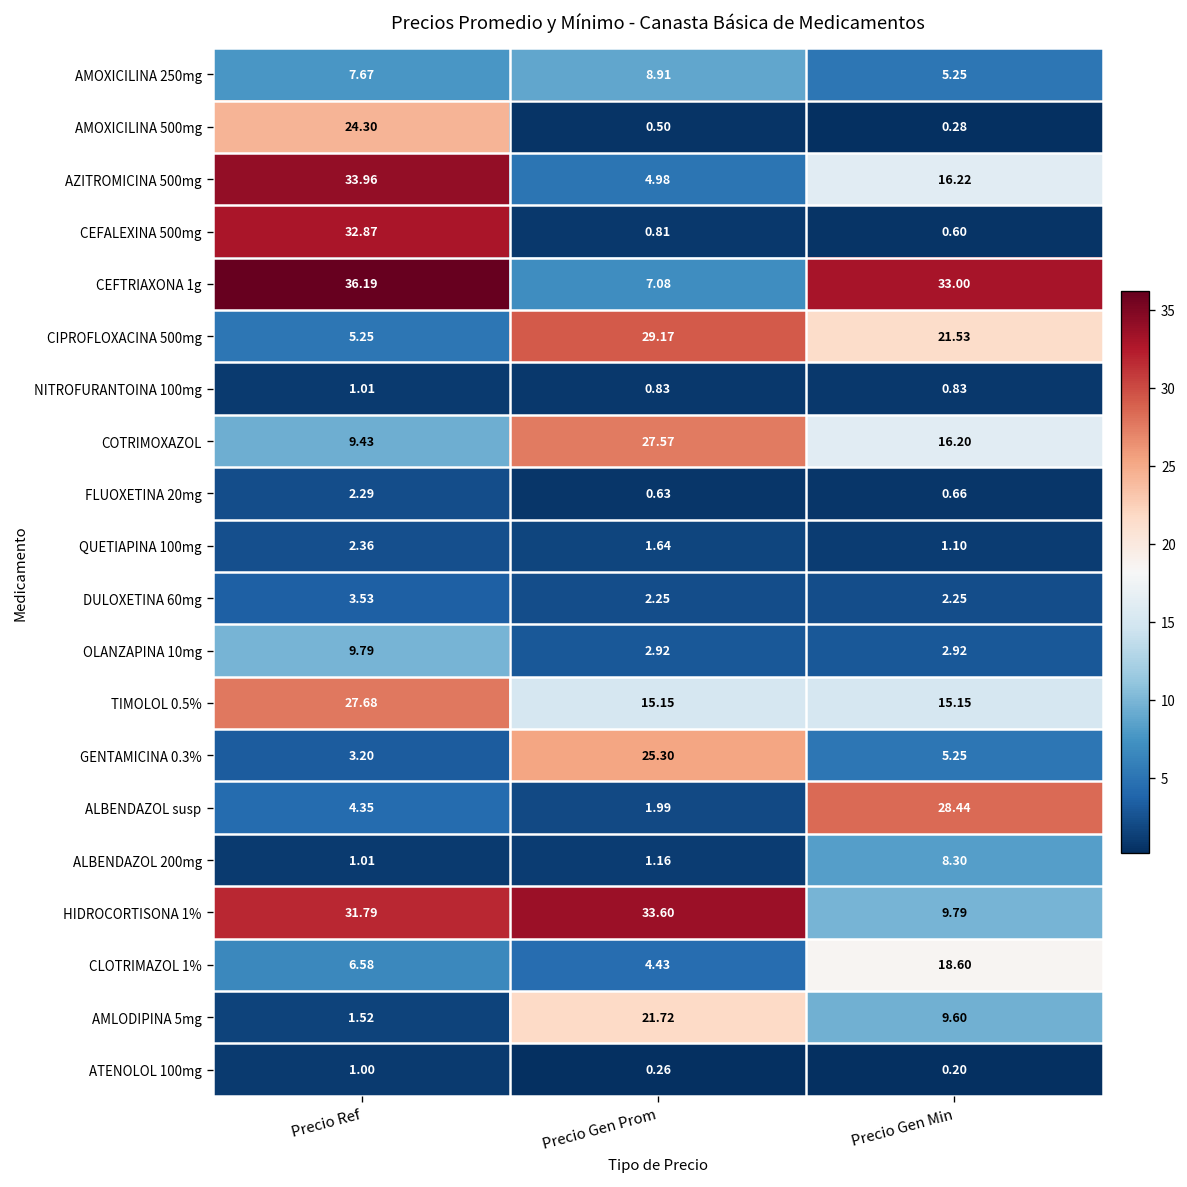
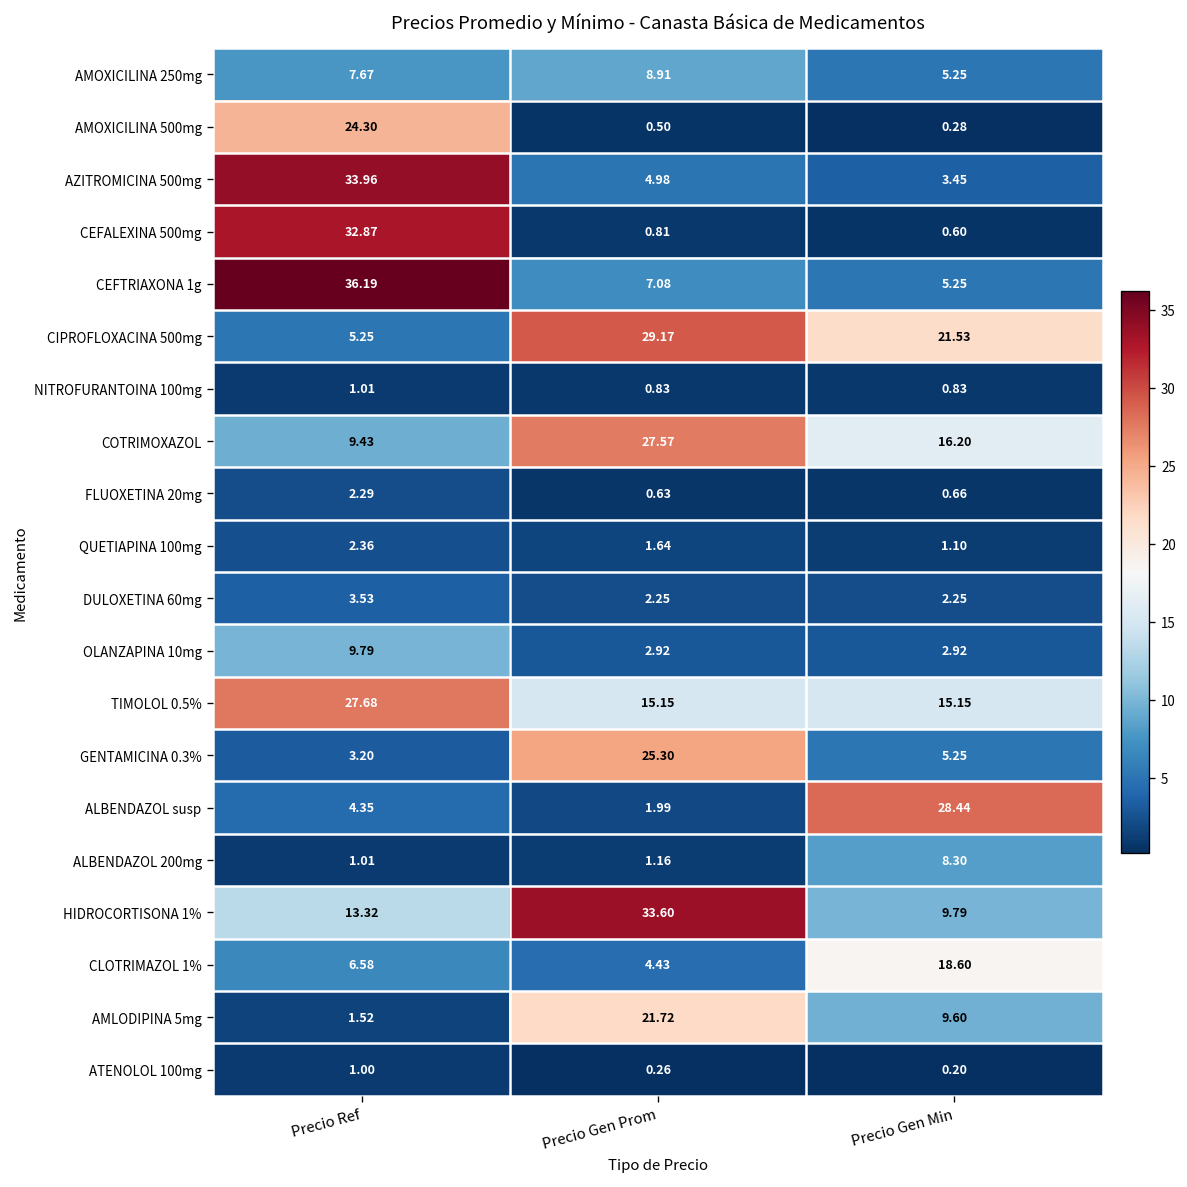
AZITROMICINA 500mg, Precio Gen Min: 16.22 -> 3.45
CEFTRIAXONA 1g, Precio Gen Min: 33.00 -> 5.25
HIDROCORTISONA 1%, Precio Ref: 31.79 -> 13.32
